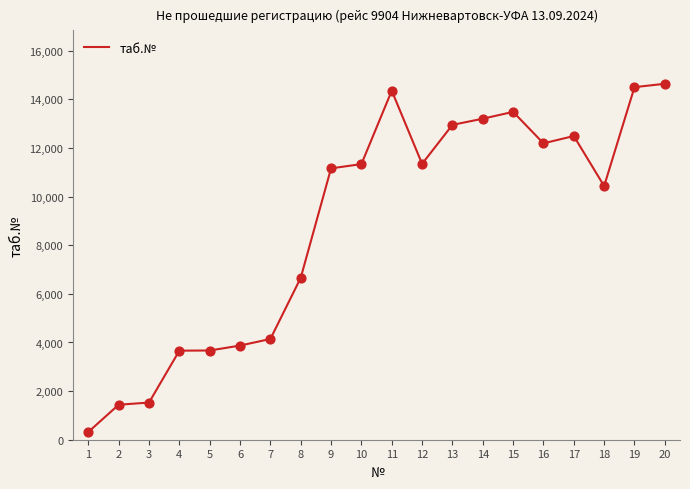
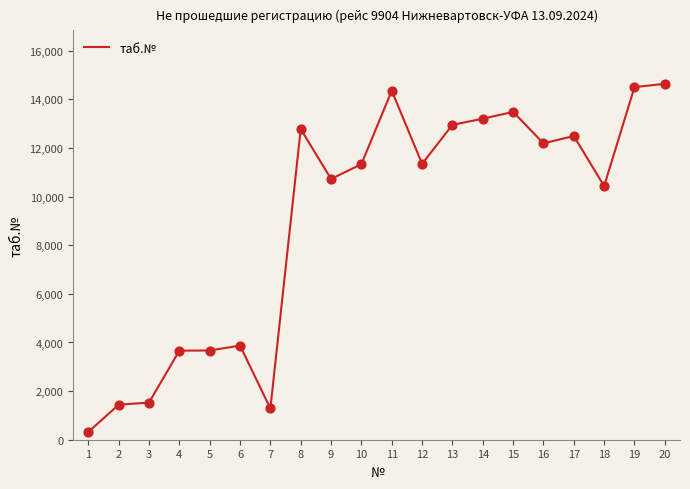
7: 4,100 -> 1,300
8: 6,700 -> 12,800
9: 11,200 -> 10,700
